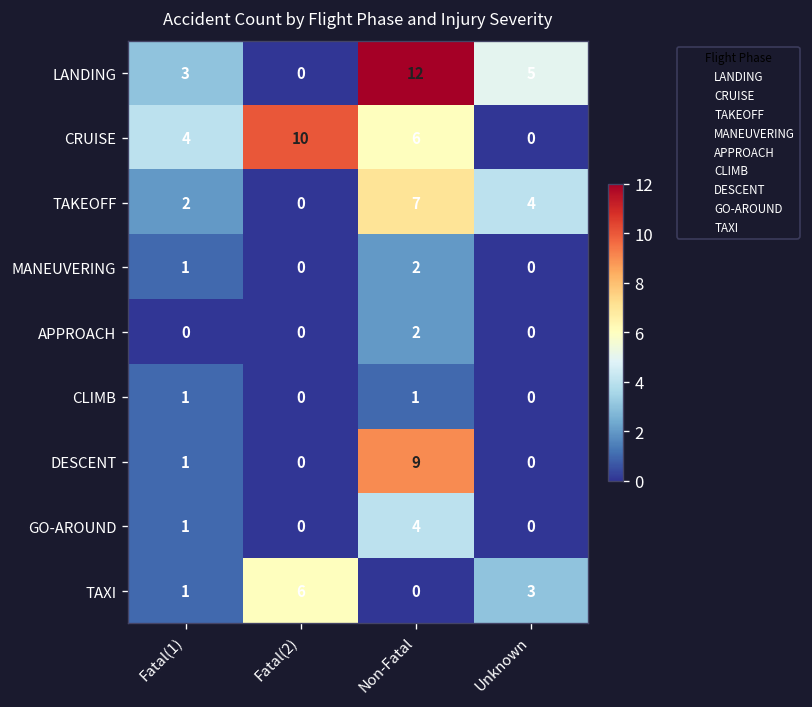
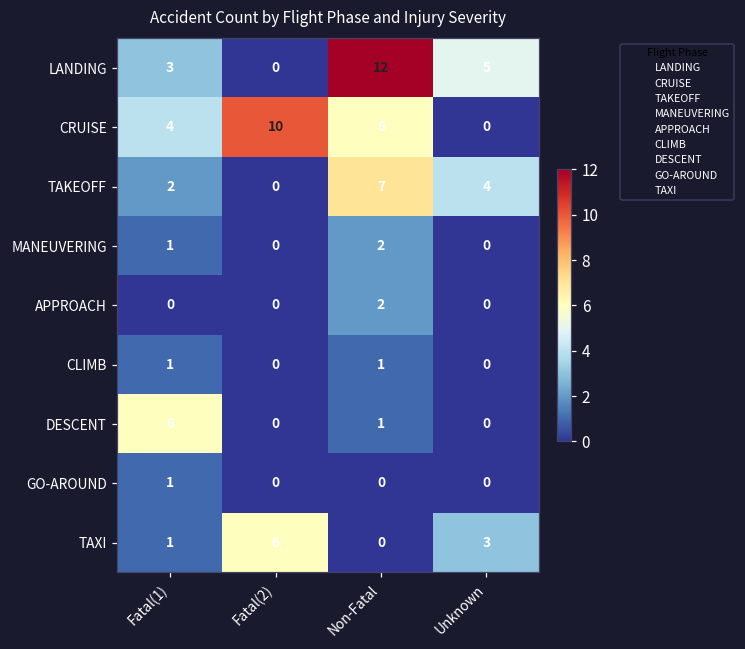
DESCENT, Fatal(1): 1 -> 6
DESCENT, Non-Fatal: 9 -> 1
GO-AROUND, Non-Fatal: 4 -> 0
